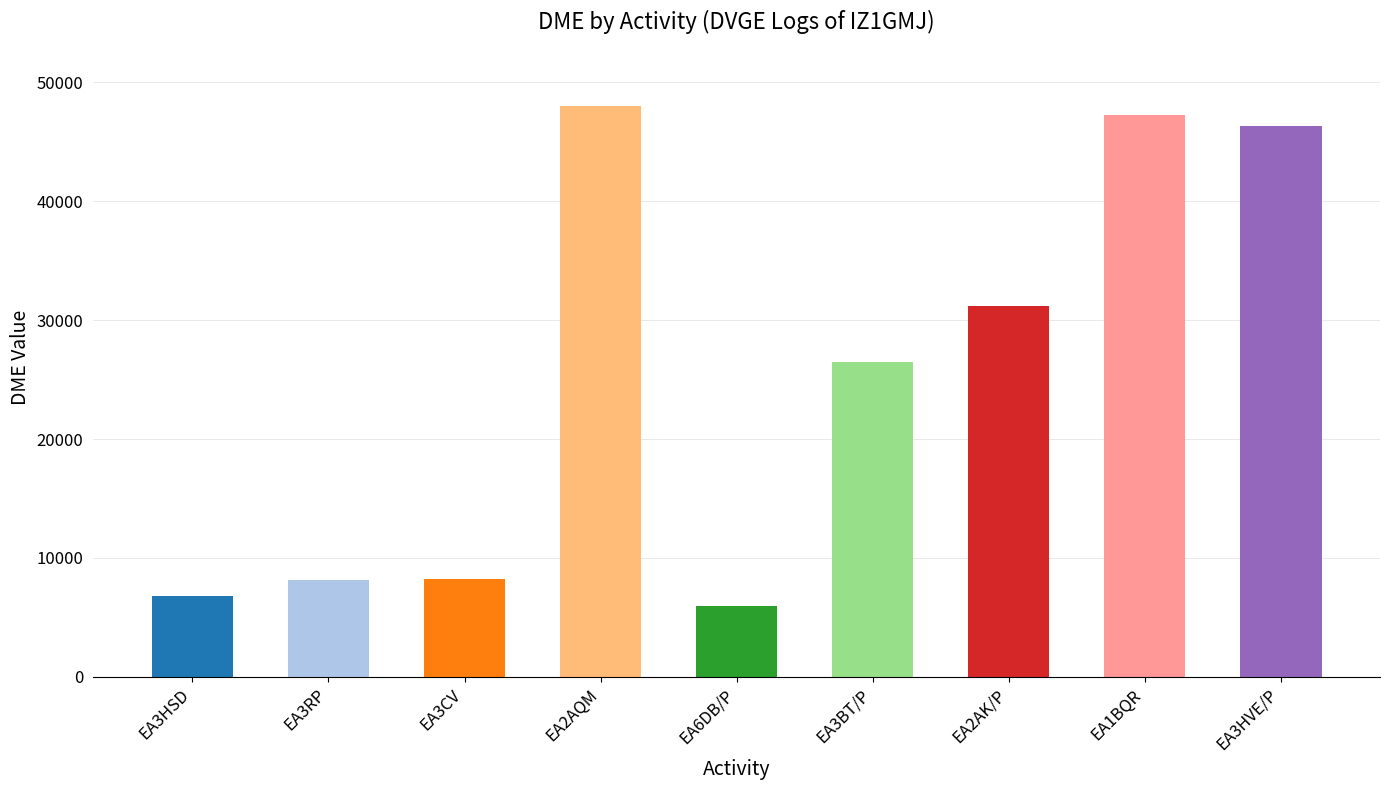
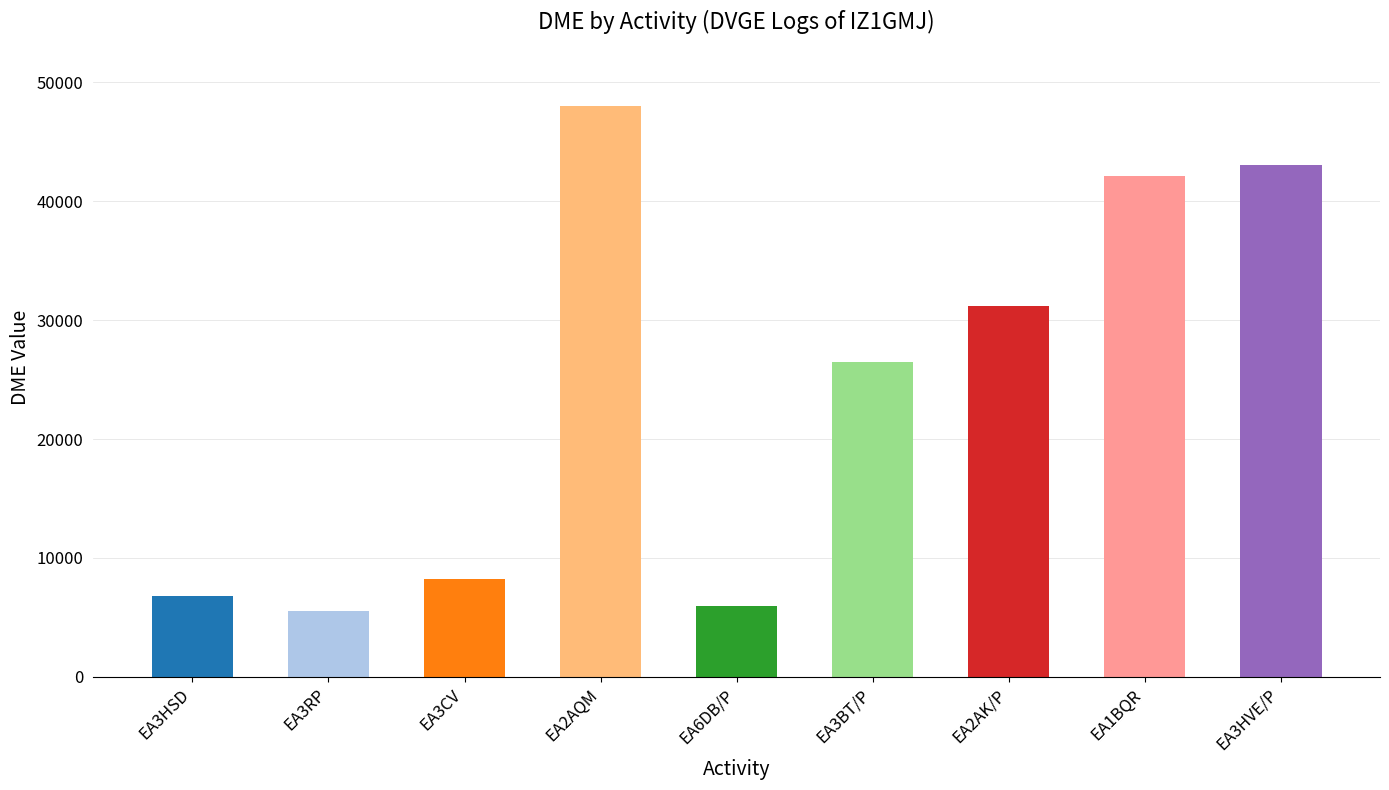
EA3RP: 8100 -> 5500
EA1BQR: 47200 -> 42100
EA3HVE/P: 46300 -> 43100
